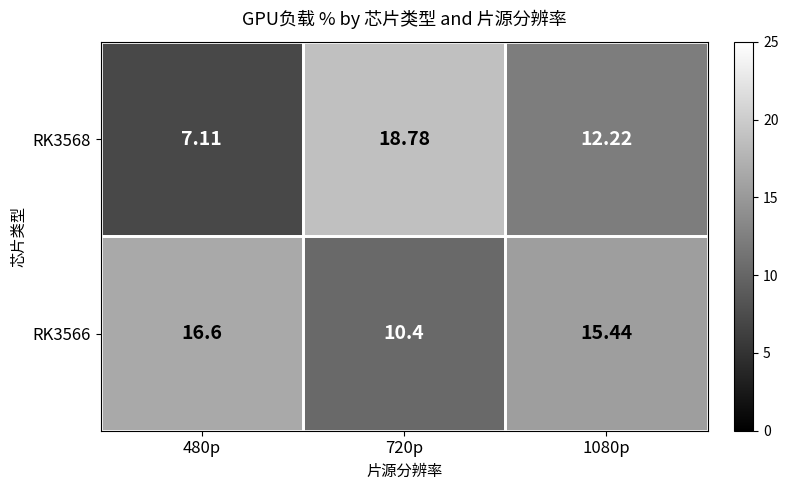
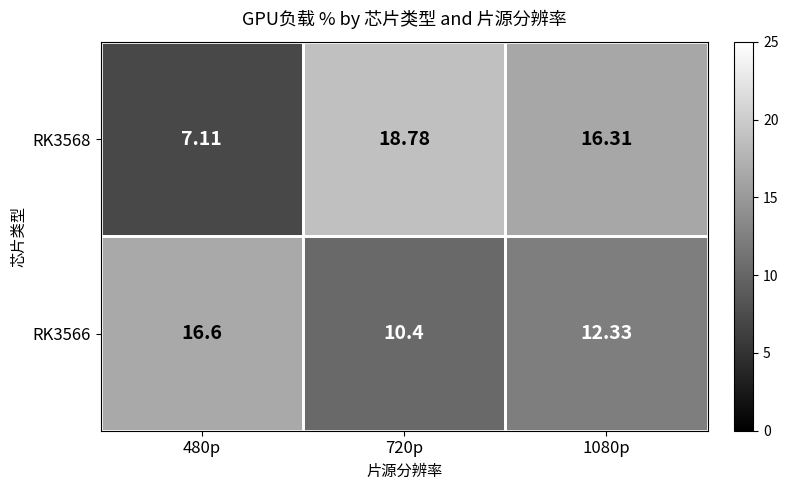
RK3568, 1080p: 12.22 -> 16.31
RK3566, 1080p: 15.44 -> 12.33
